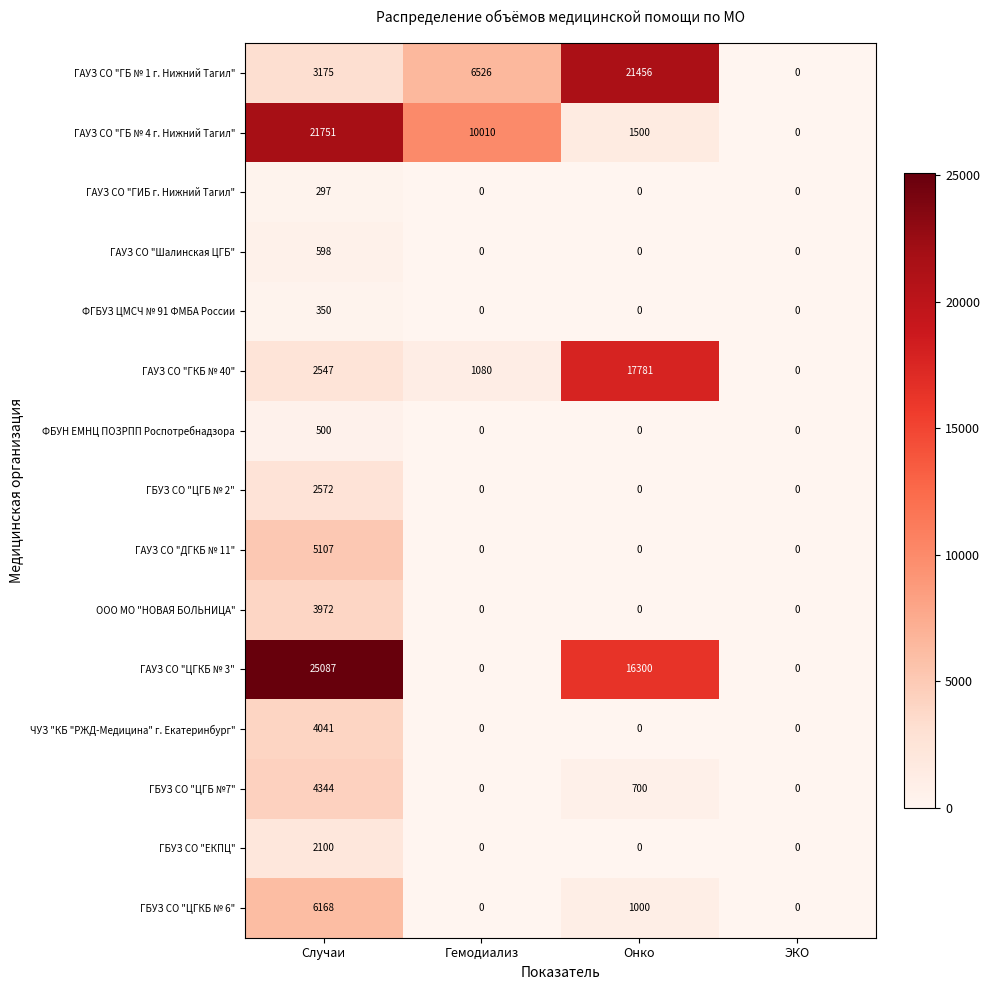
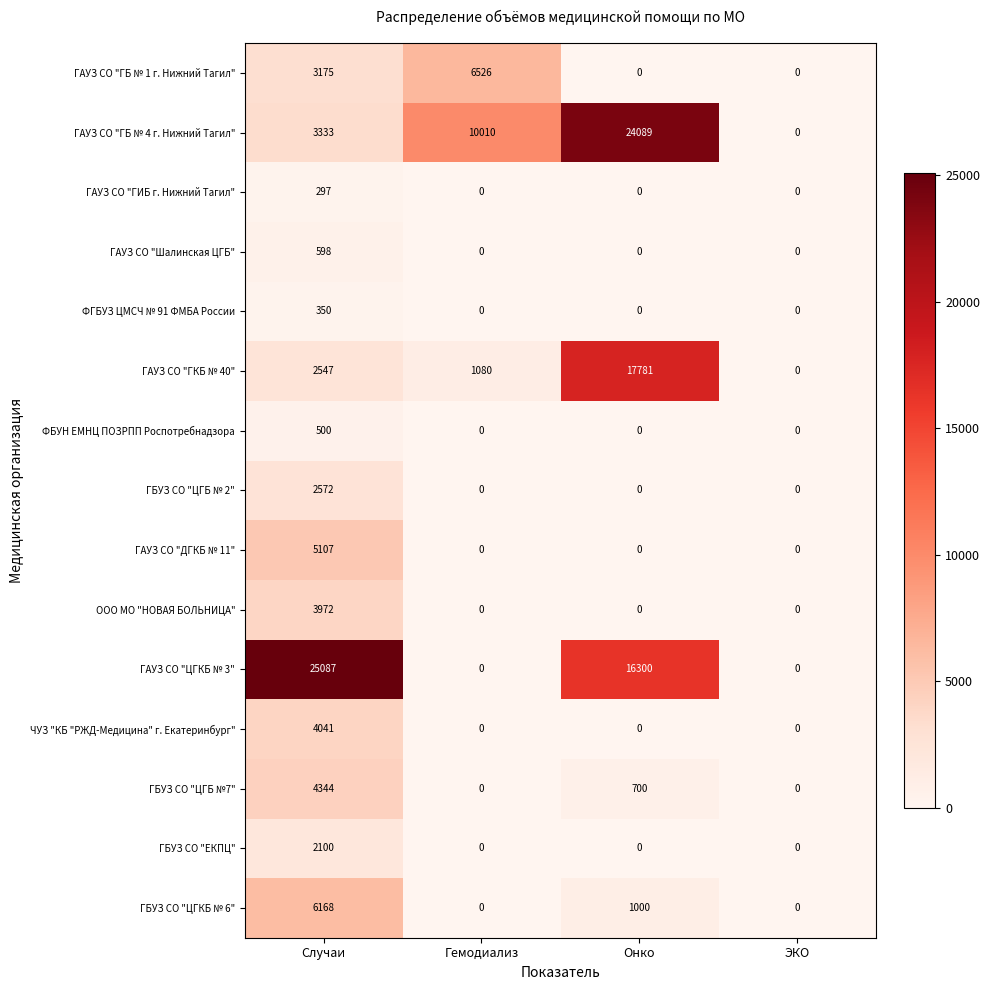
ГАУЗ СО "ГБ № 1 г. Нижний Тагил", Онко: 21456 -> 0
ГАУЗ СО "ГБ № 4 г. Нижний Тагил", Случаи: 21751 -> 3333
ГАУЗ СО "ГБ № 4 г. Нижний Тагил", Онко: 1500 -> 24089
